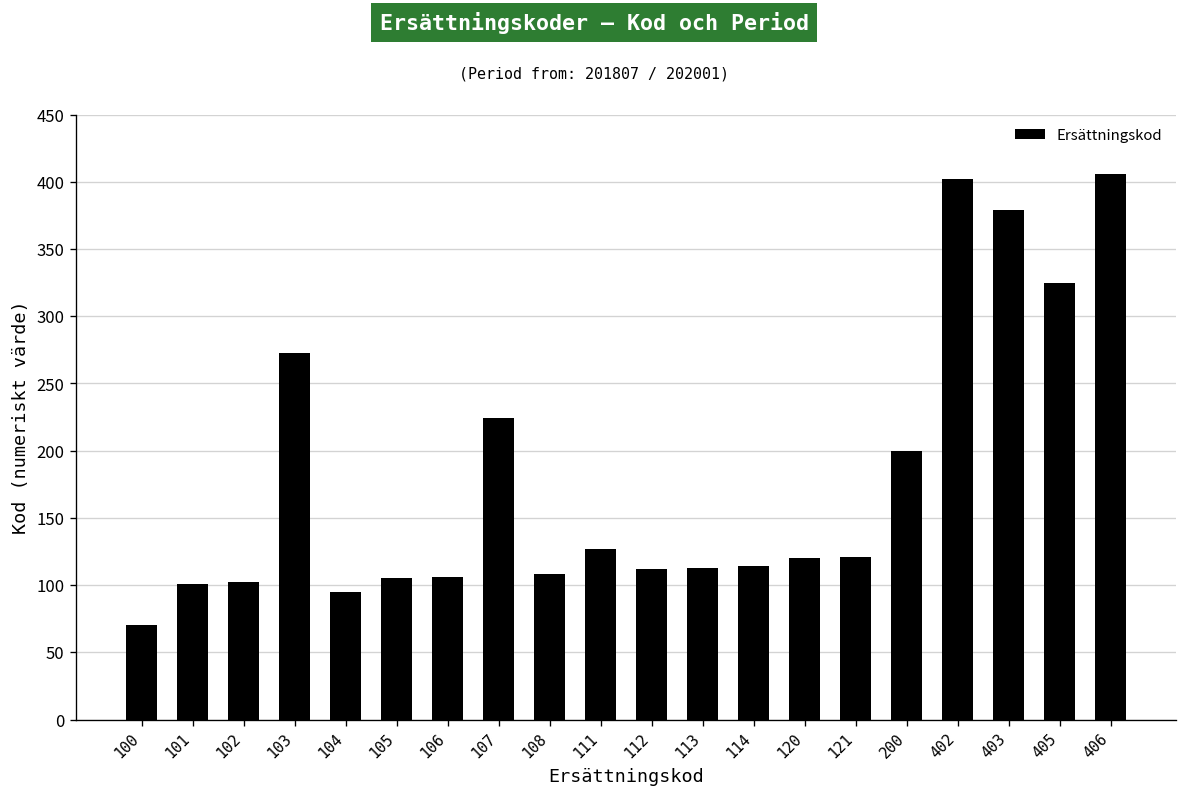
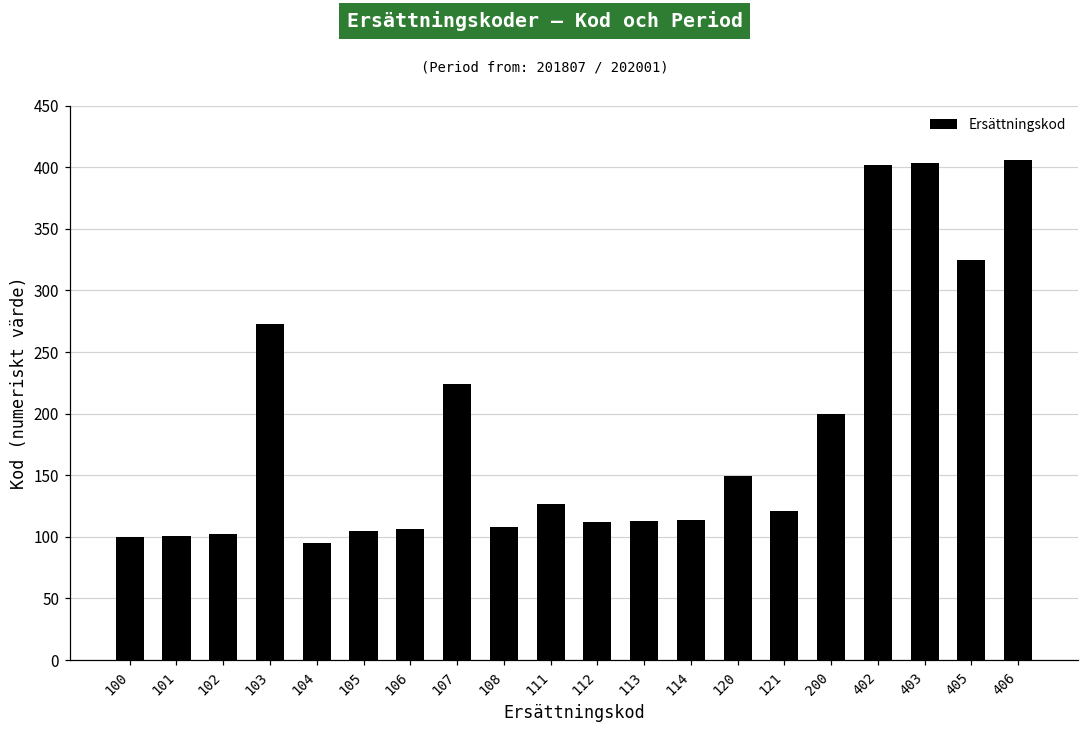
100: 70 -> 100
120: 120 -> 149
403: 379 -> 403
